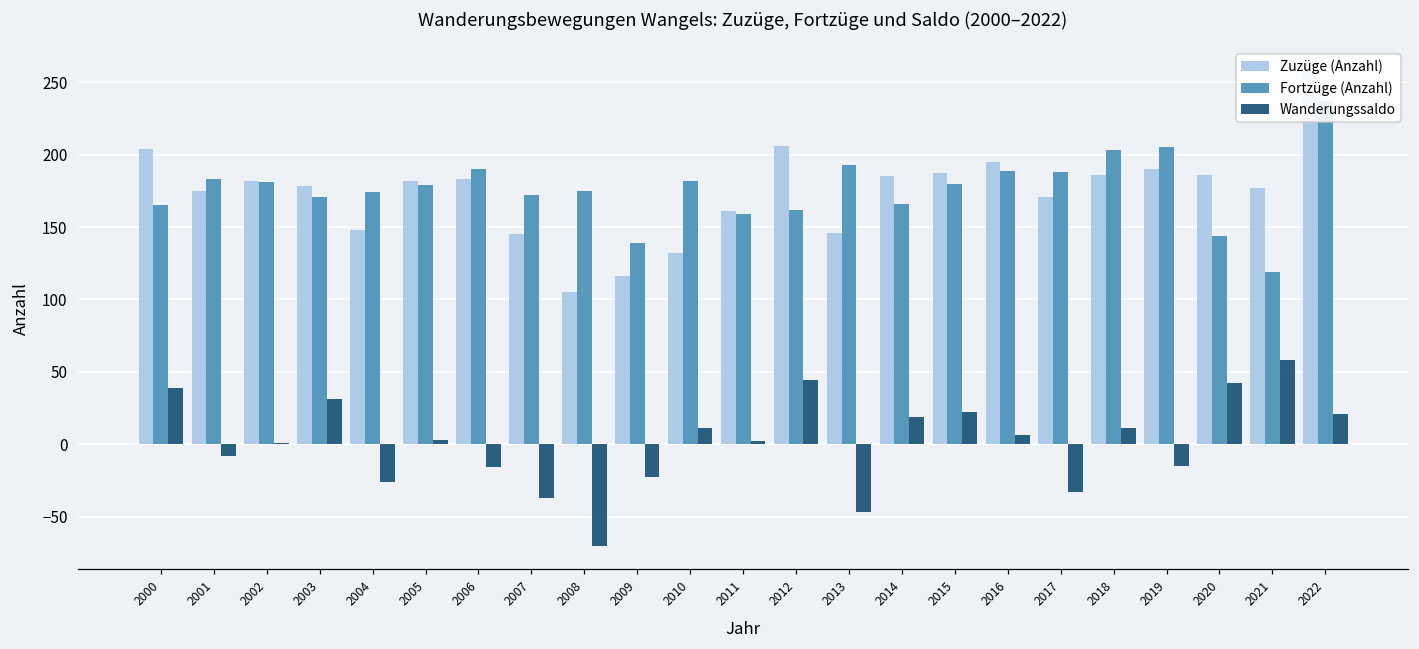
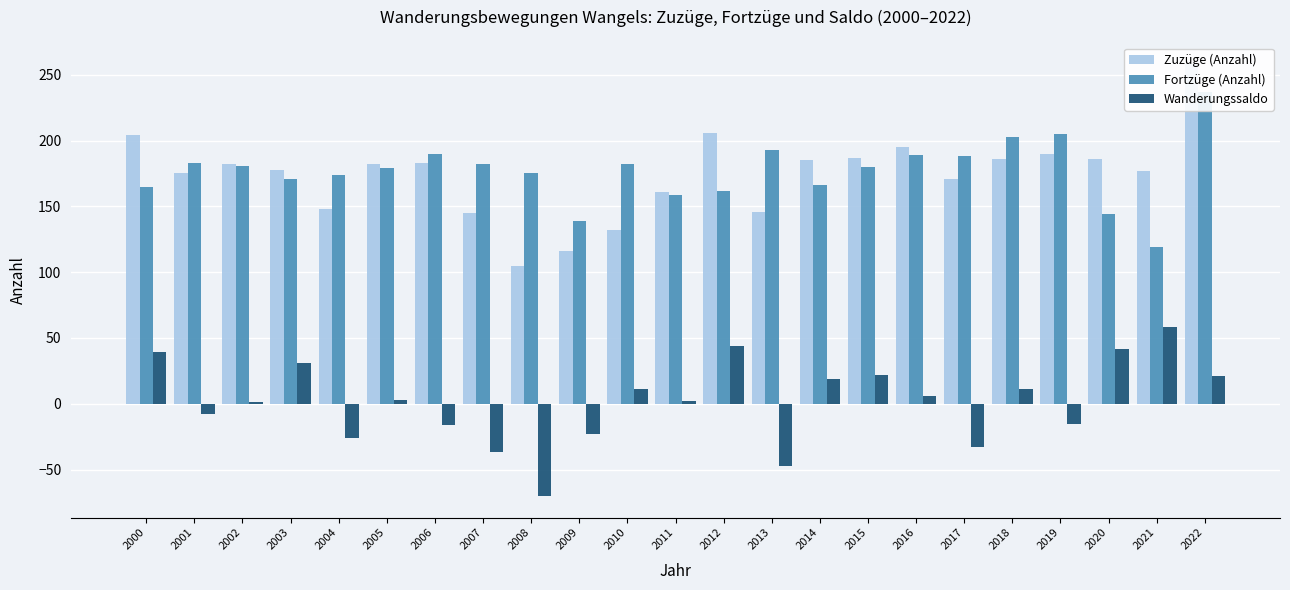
Fortzüge (Anzahl), 2007: 172 -> 182
